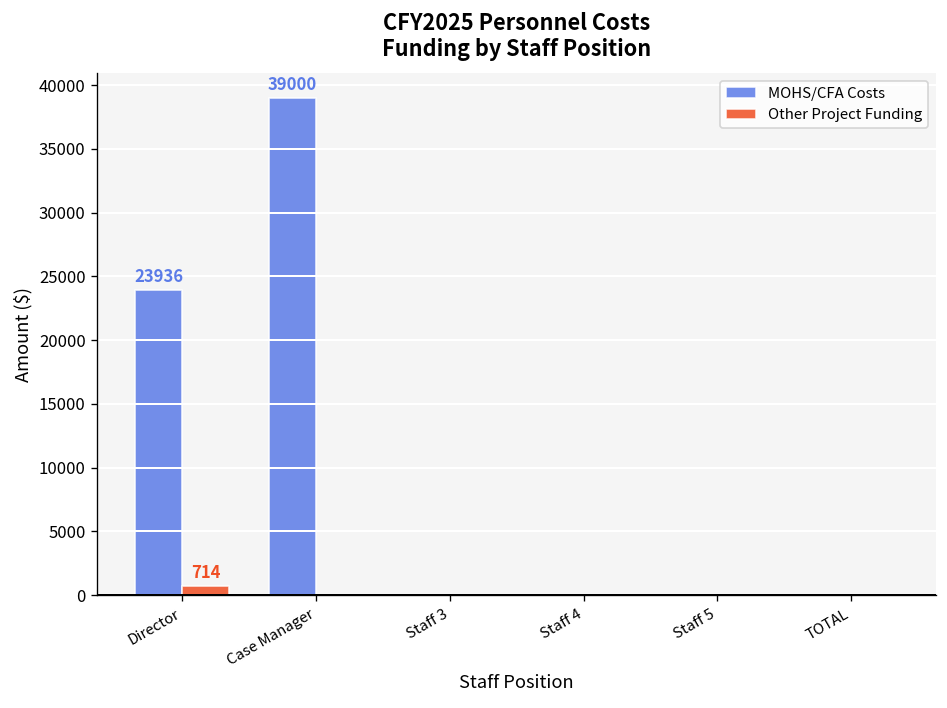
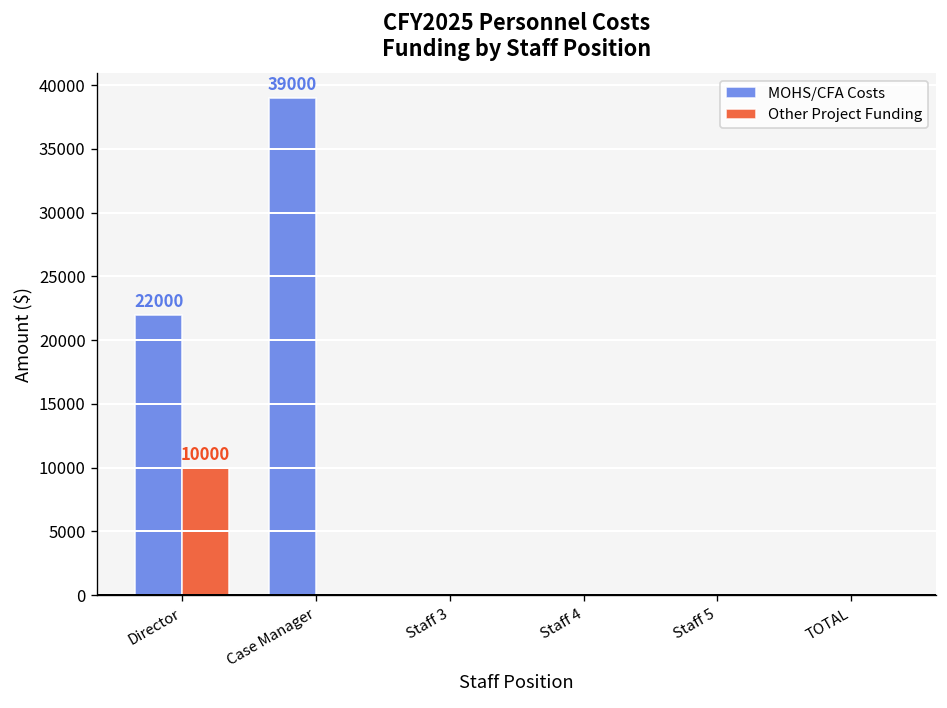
MOHS/CFA Costs, Director: 23936 -> 22000
Other Project Funding, Director: 714 -> 10000
